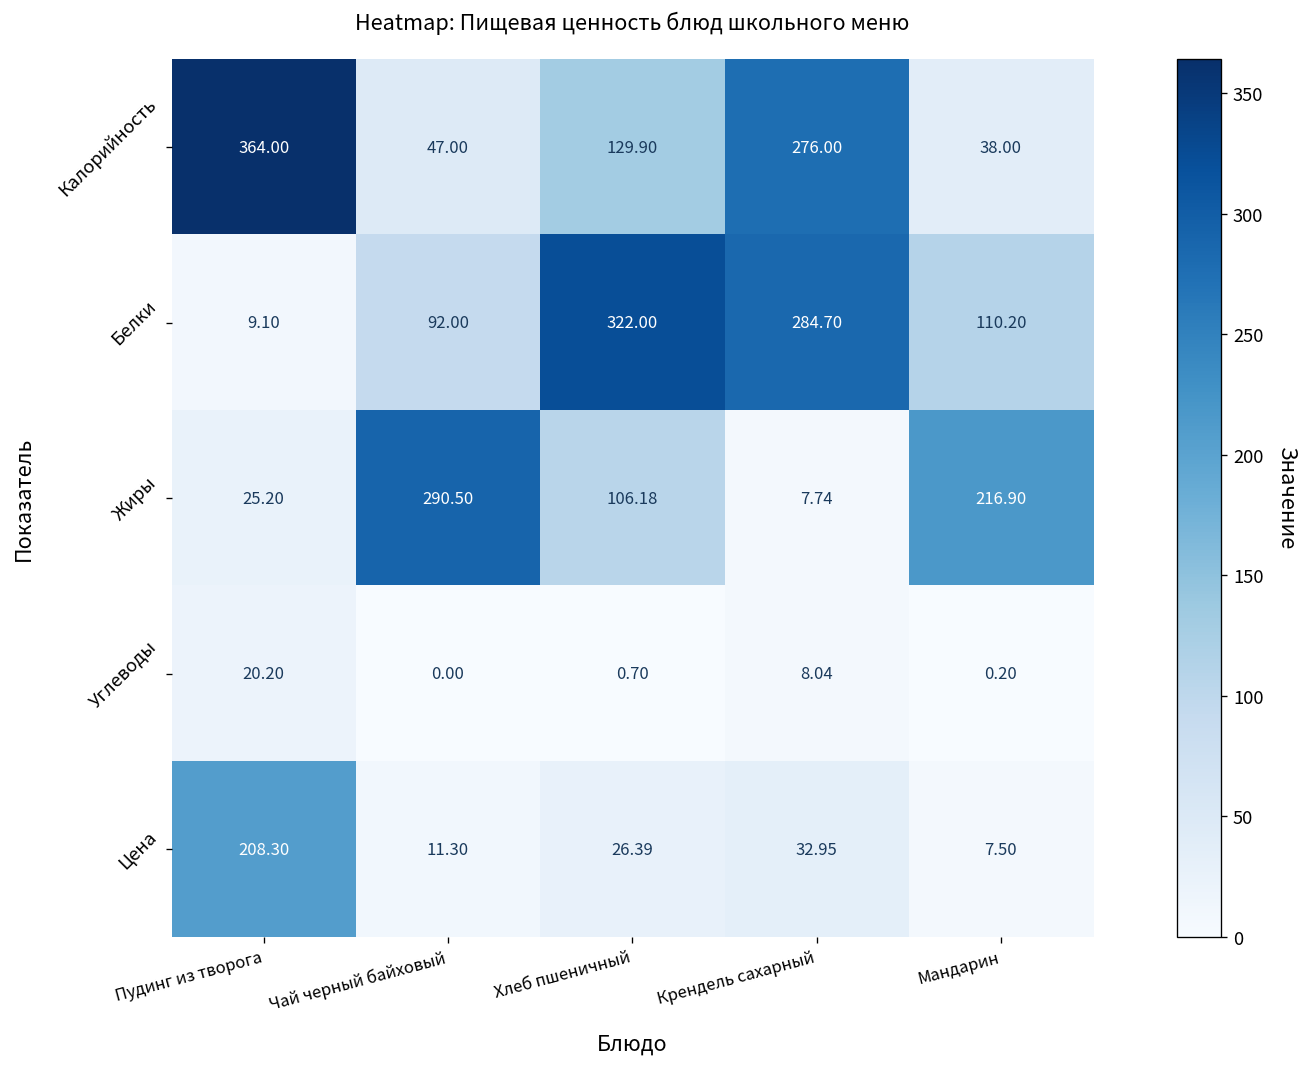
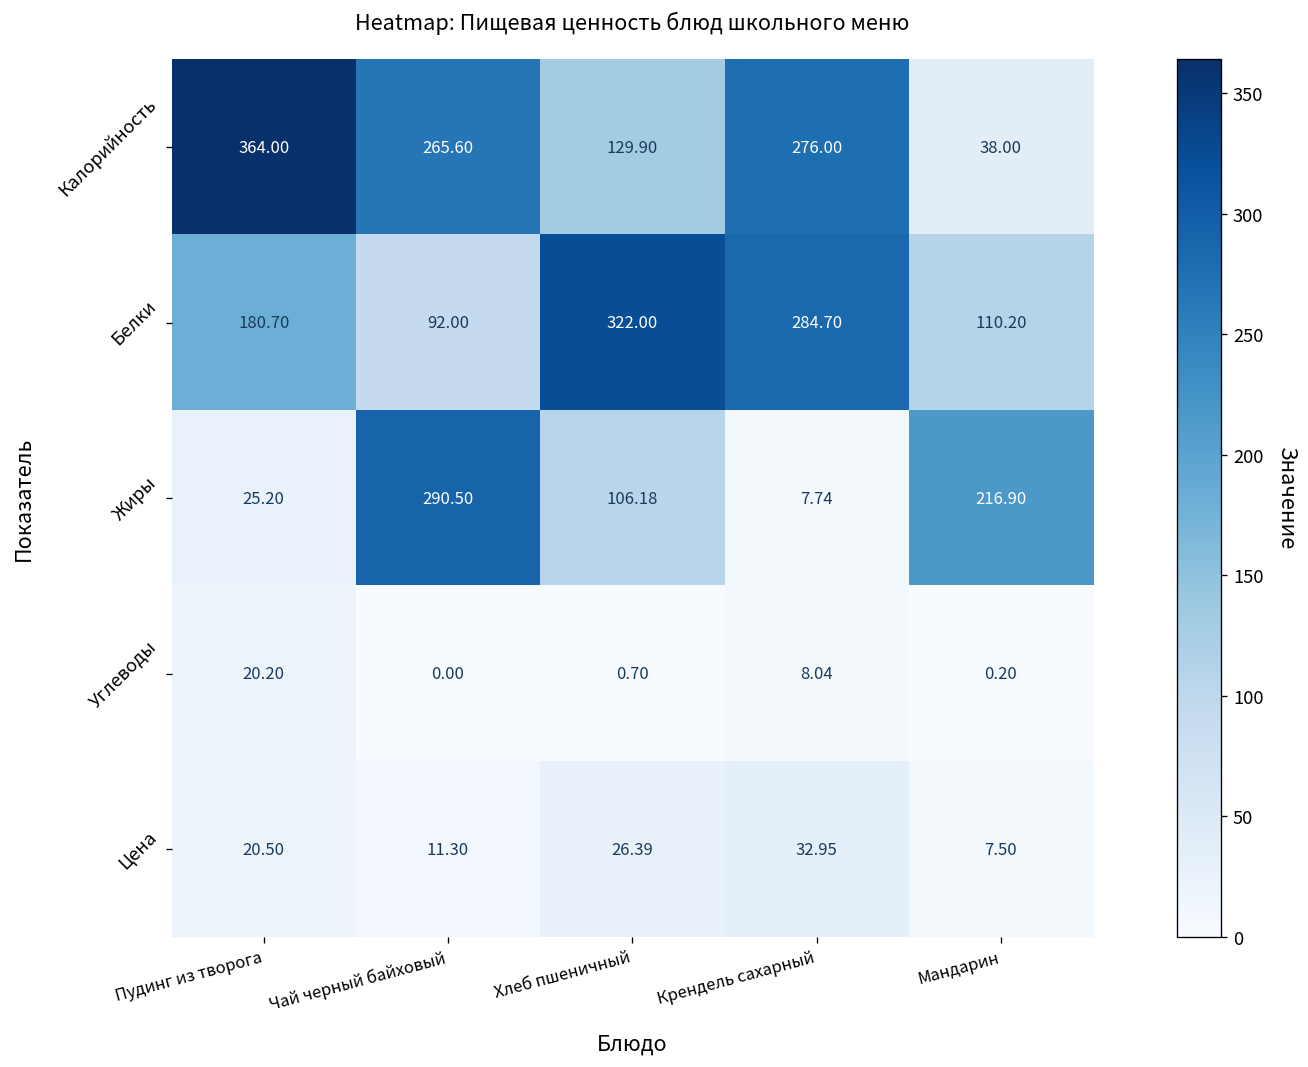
Калорийность, Чай черный байховый: 47.00 -> 265.60
Белки, Пудинг из творога: 9.10 -> 180.70
Цена, Пудинг из творога: 208.30 -> 20.50
